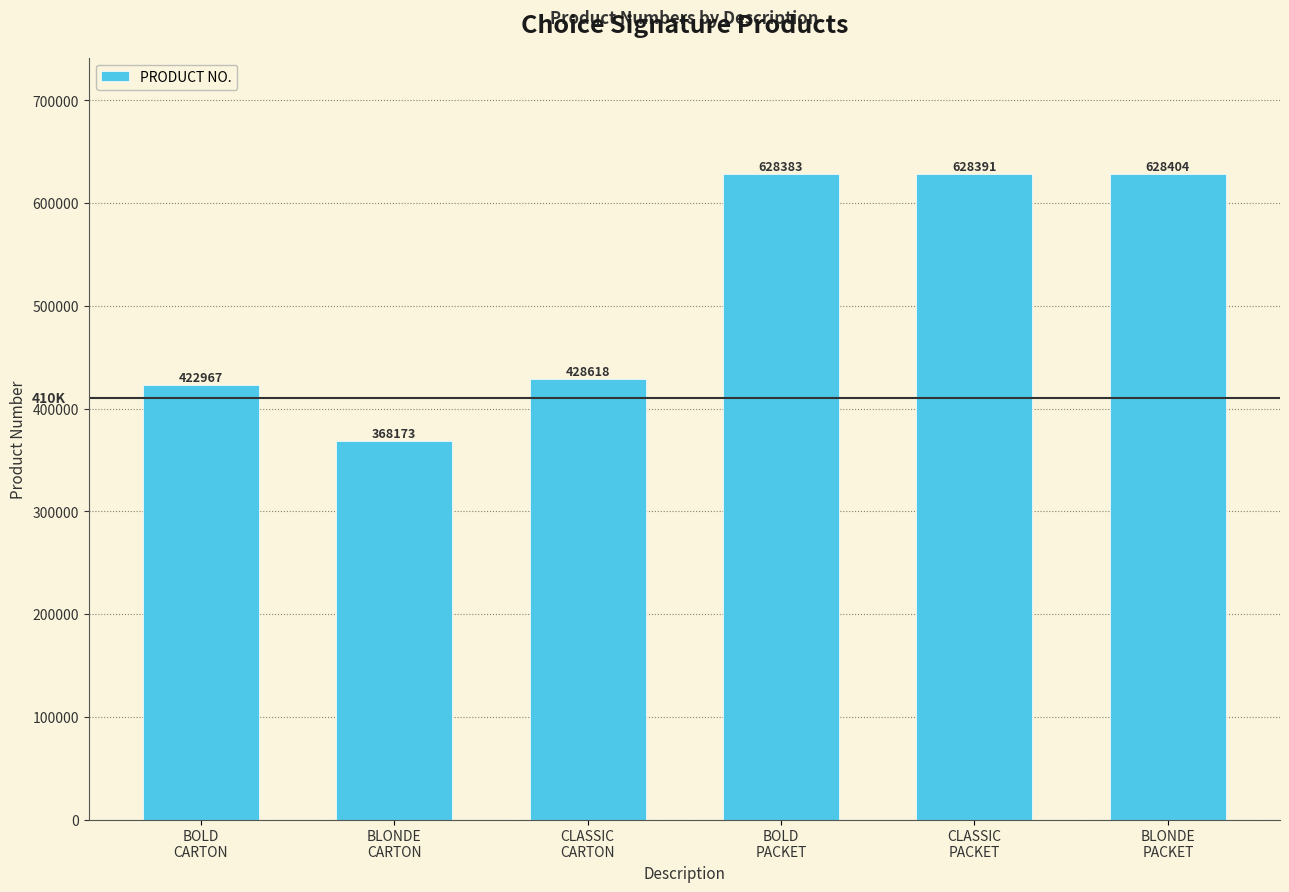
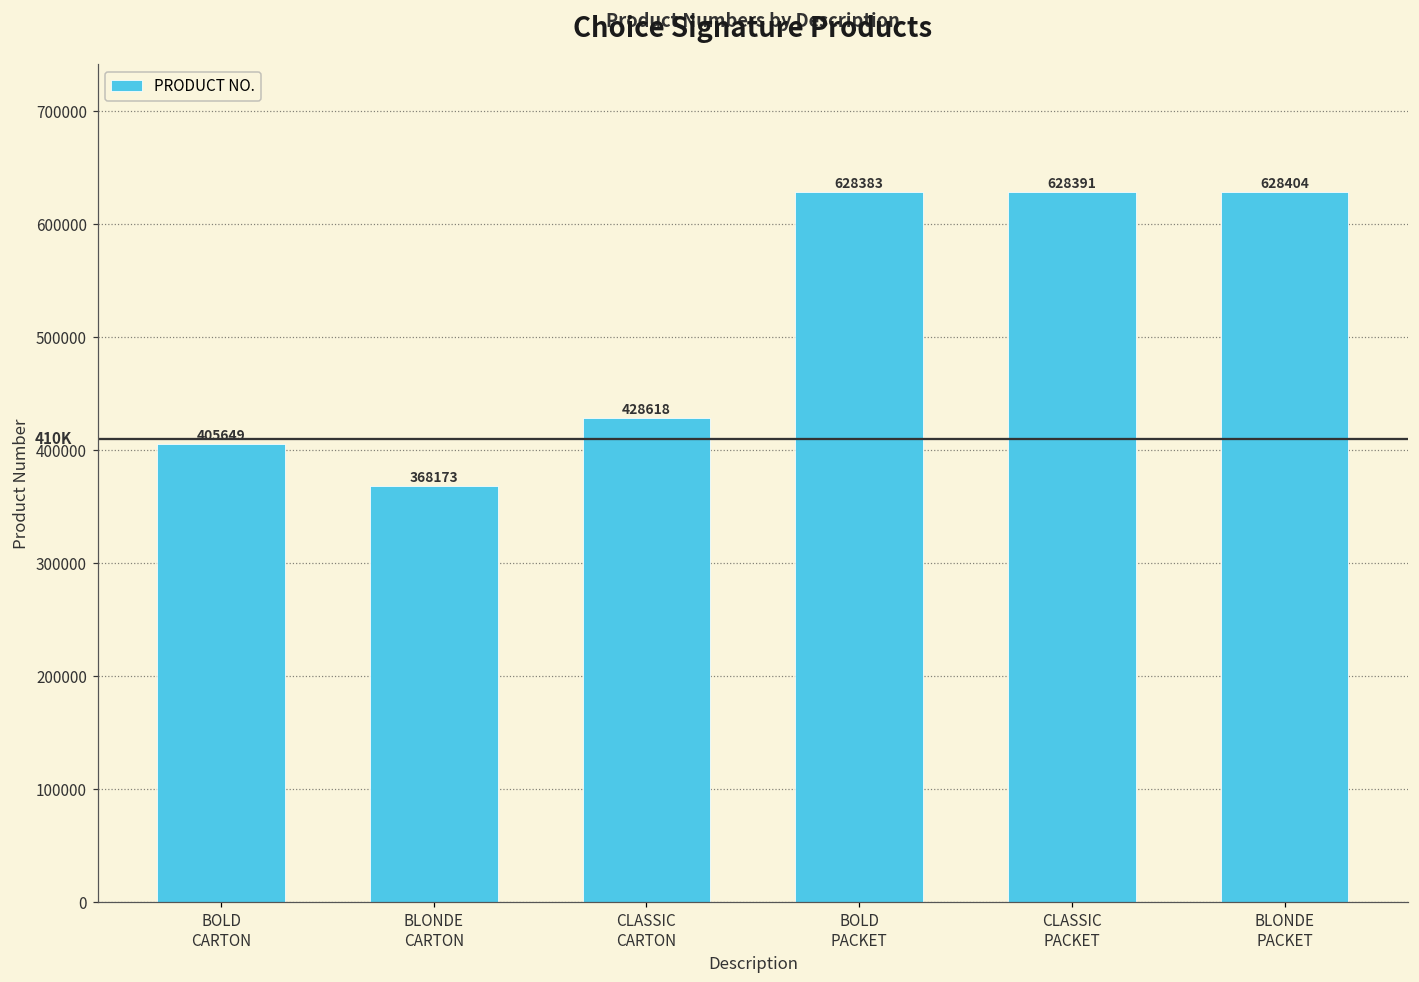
BOLD CARTON: 422967 -> 405649
